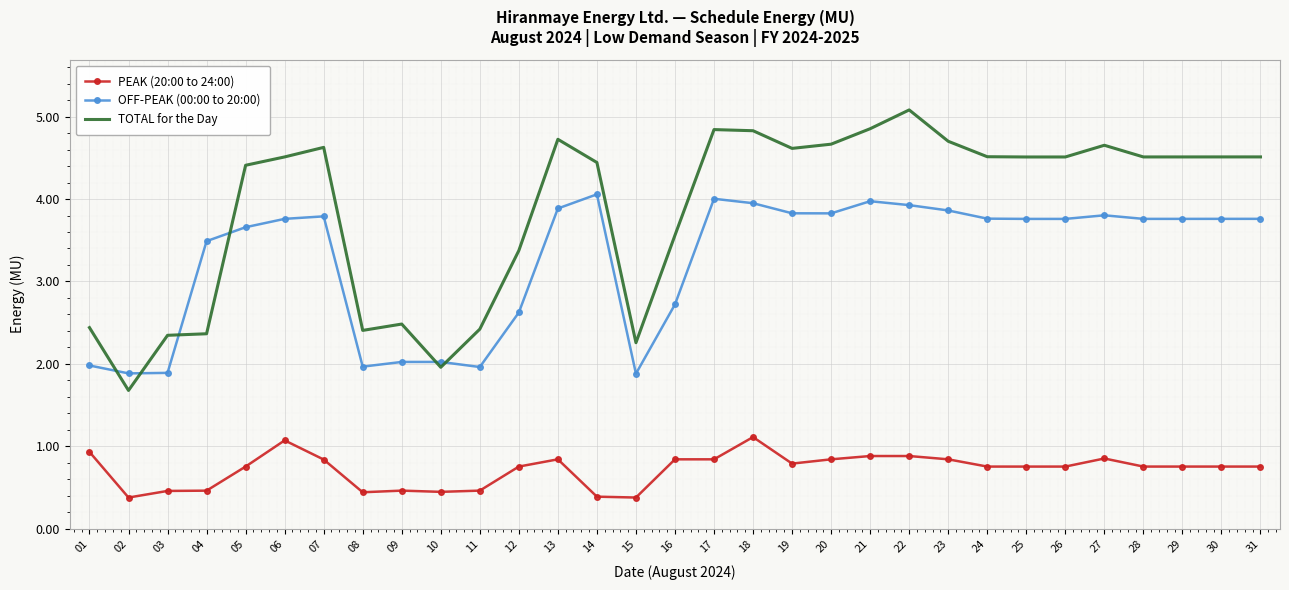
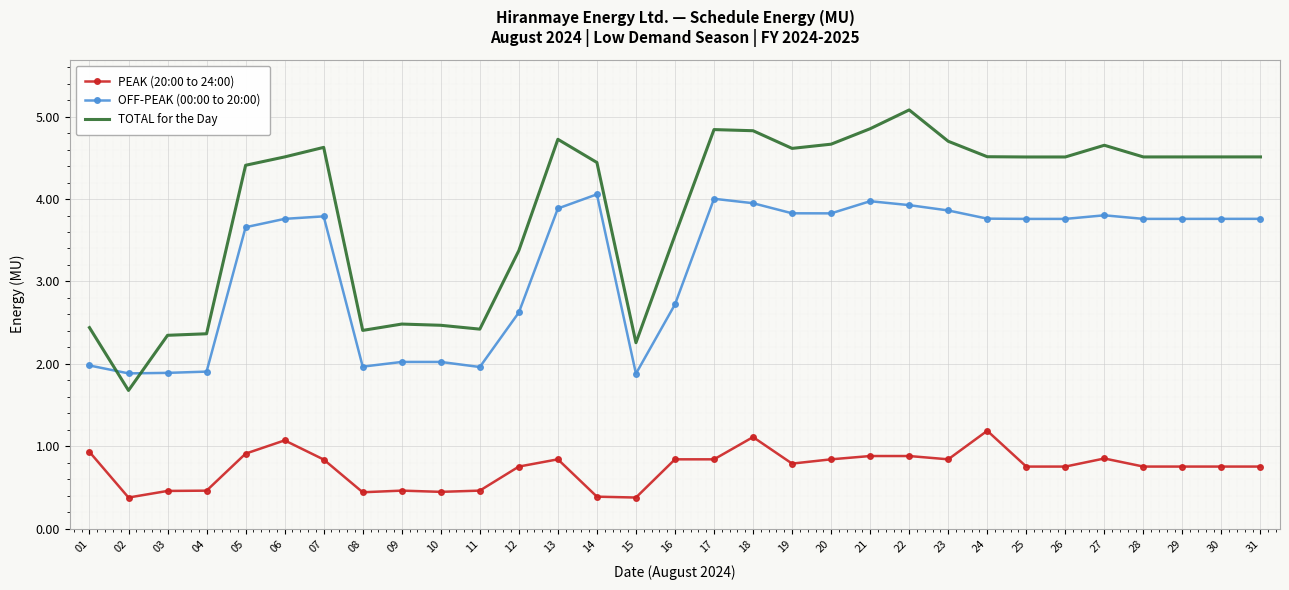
OFF-PEAK (00:00 to 20:00), 04: 3.5 -> 1.9
PEAK (20:00 to 24:00), 05: 0.8 -> 0.9
TOTAL for the Day, 10: 2.0 -> 2.5
PEAK (20:00 to 24:00), 24: 0.8 -> 1.2
